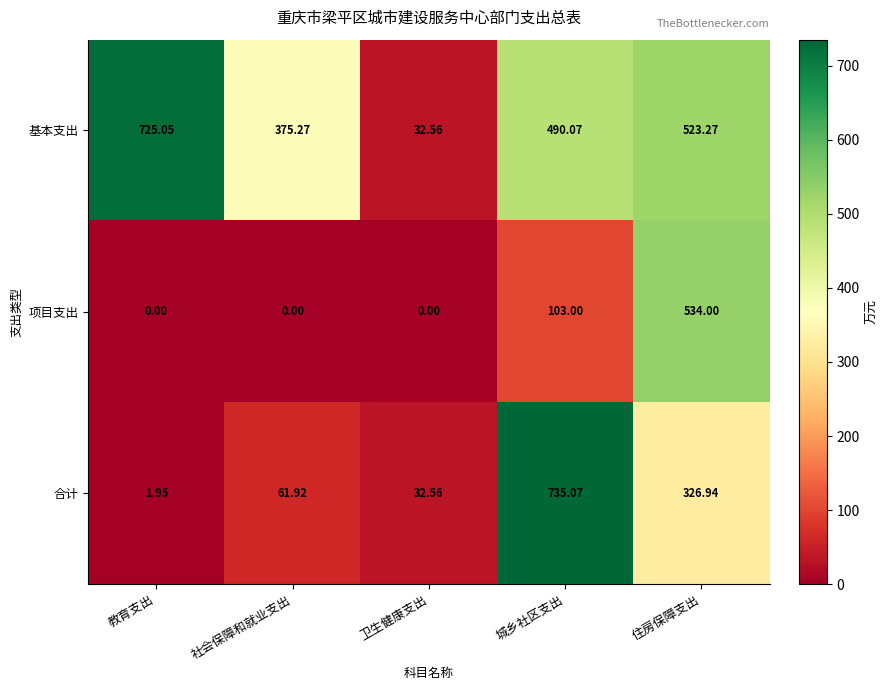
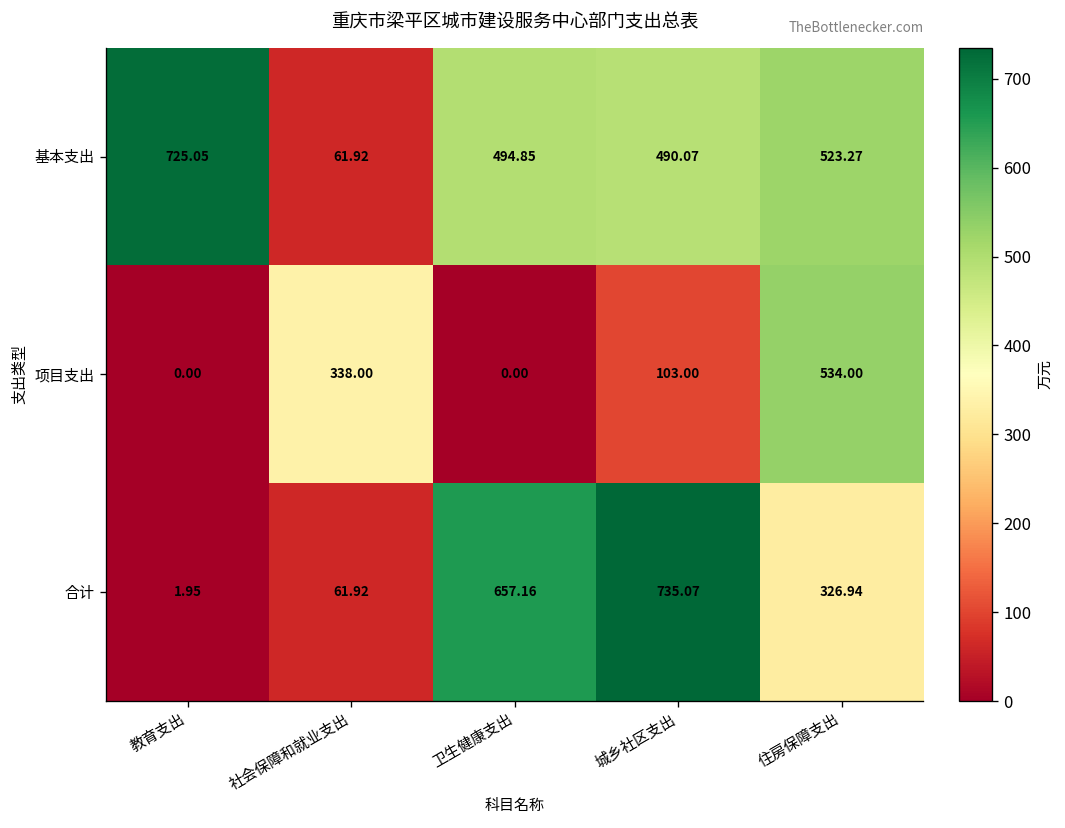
基本支出, 社会保障和就业支出: 375.27 -> 61.92
基本支出, 卫生健康支出: 32.56 -> 494.85
项目支出, 社会保障和就业支出: 0.00 -> 338.00
合计, 卫生健康支出: 32.56 -> 657.16
